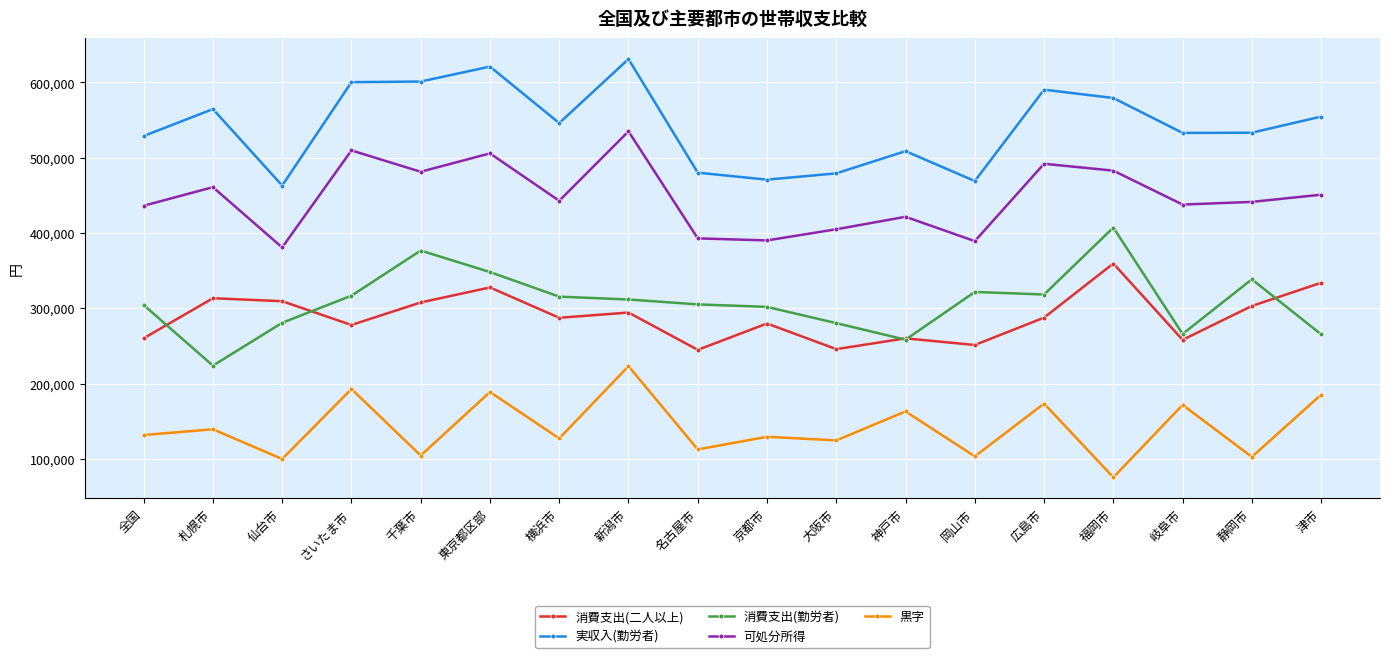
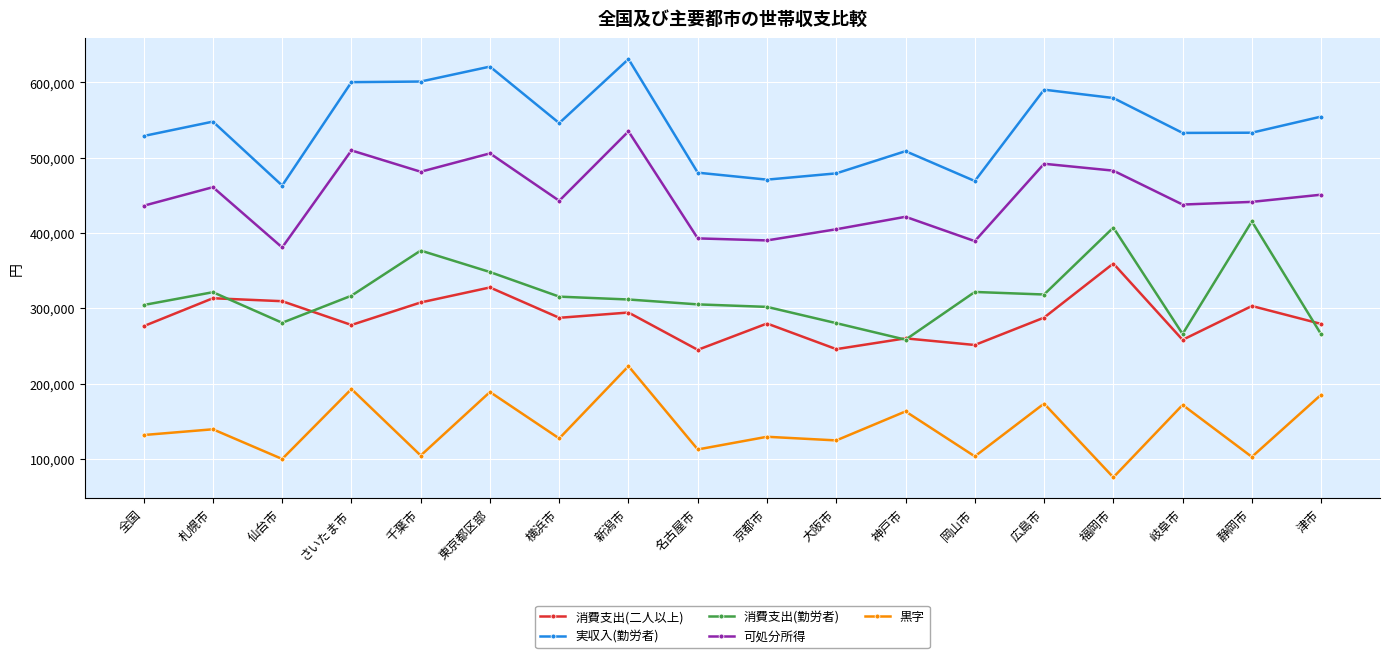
消費支出(二人以上), 全国: 260,000 -> 280,000
実収入(勤労者), 札幌市: 560,000 -> 550,000
消費支出(勤労者), 札幌市: 220,000 -> 320,000
消費支出(勤労者), 静岡市: 340,000 -> 420,000
消費支出(二人以上), 津市: 330,000 -> 280,000
